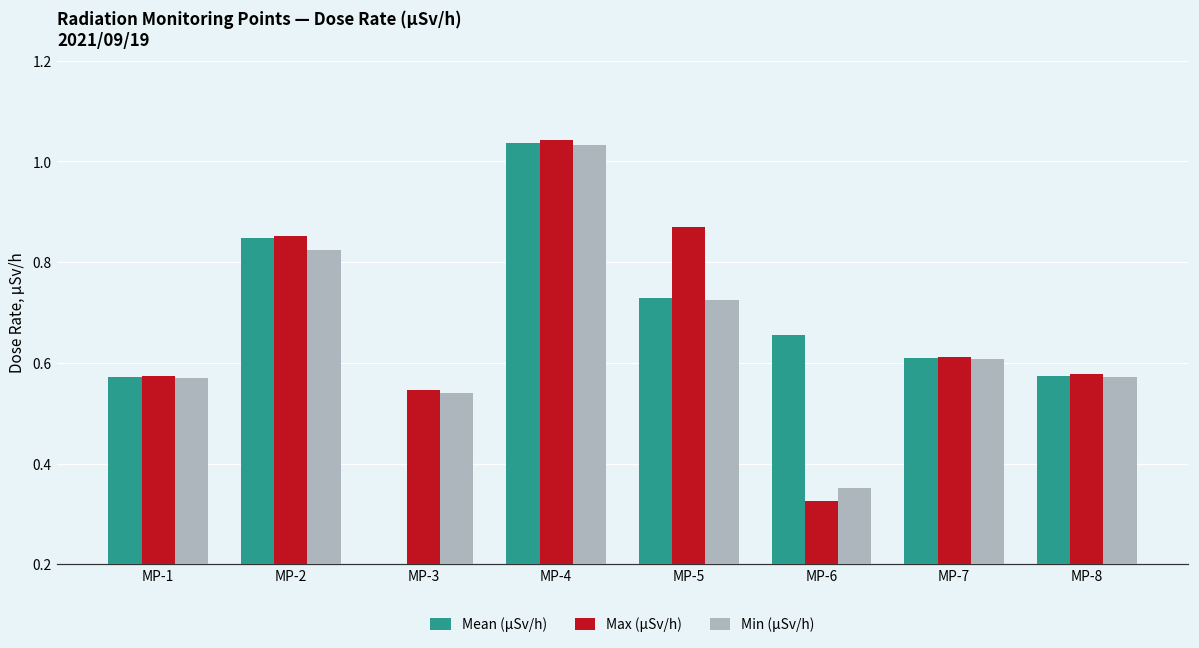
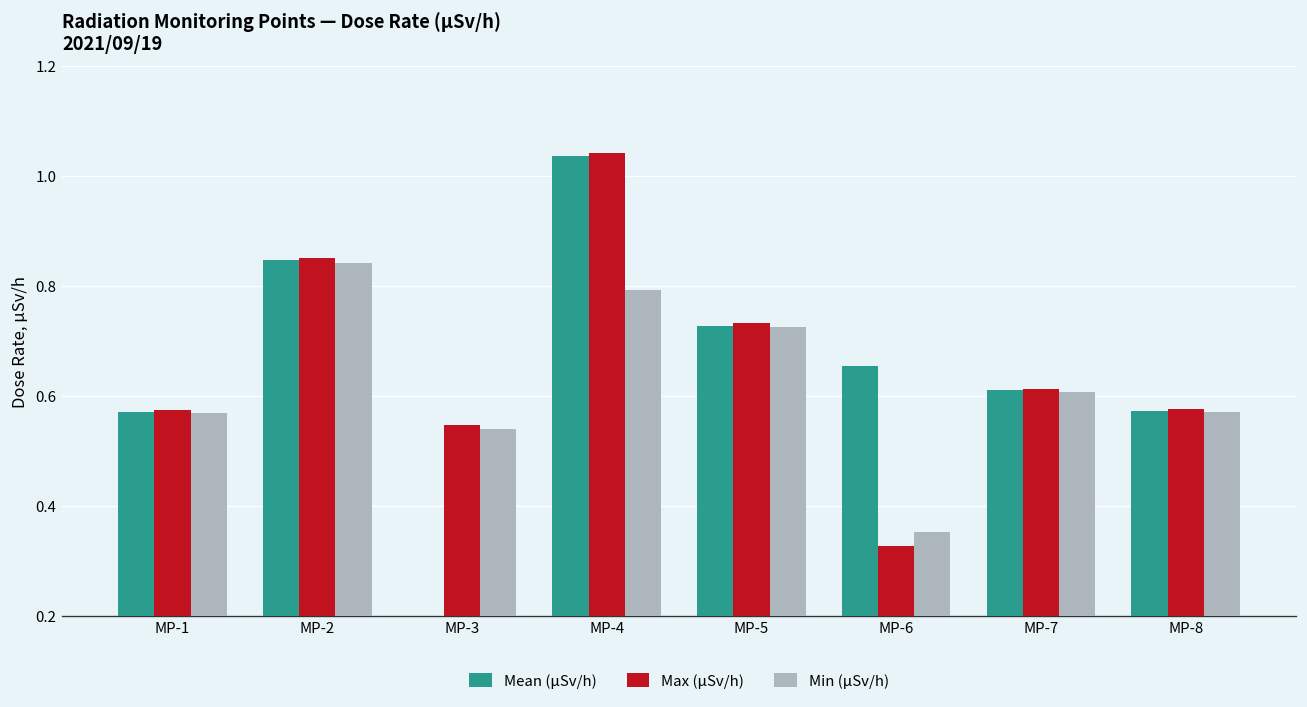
Min (μSv/h), MP-2: 0.82 -> 0.84
Min (μSv/h), MP-4: 1.03 -> 0.79
Max (μSv/h), MP-5: 0.87 -> 0.73
